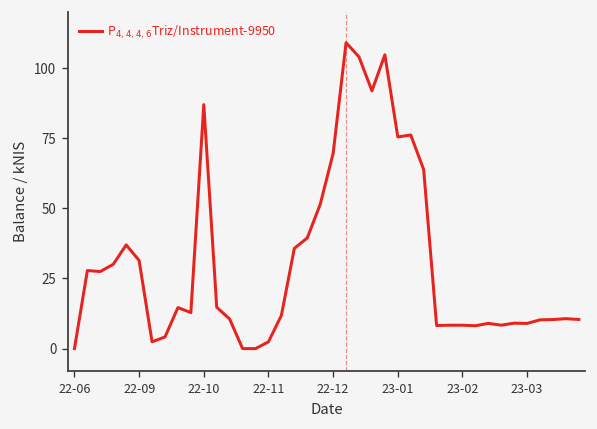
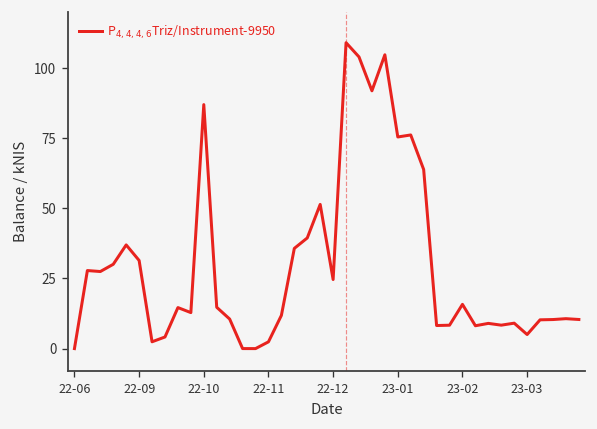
22-12: 69 -> 25
23-02: 8 -> 16
23-03: 9 -> 5
